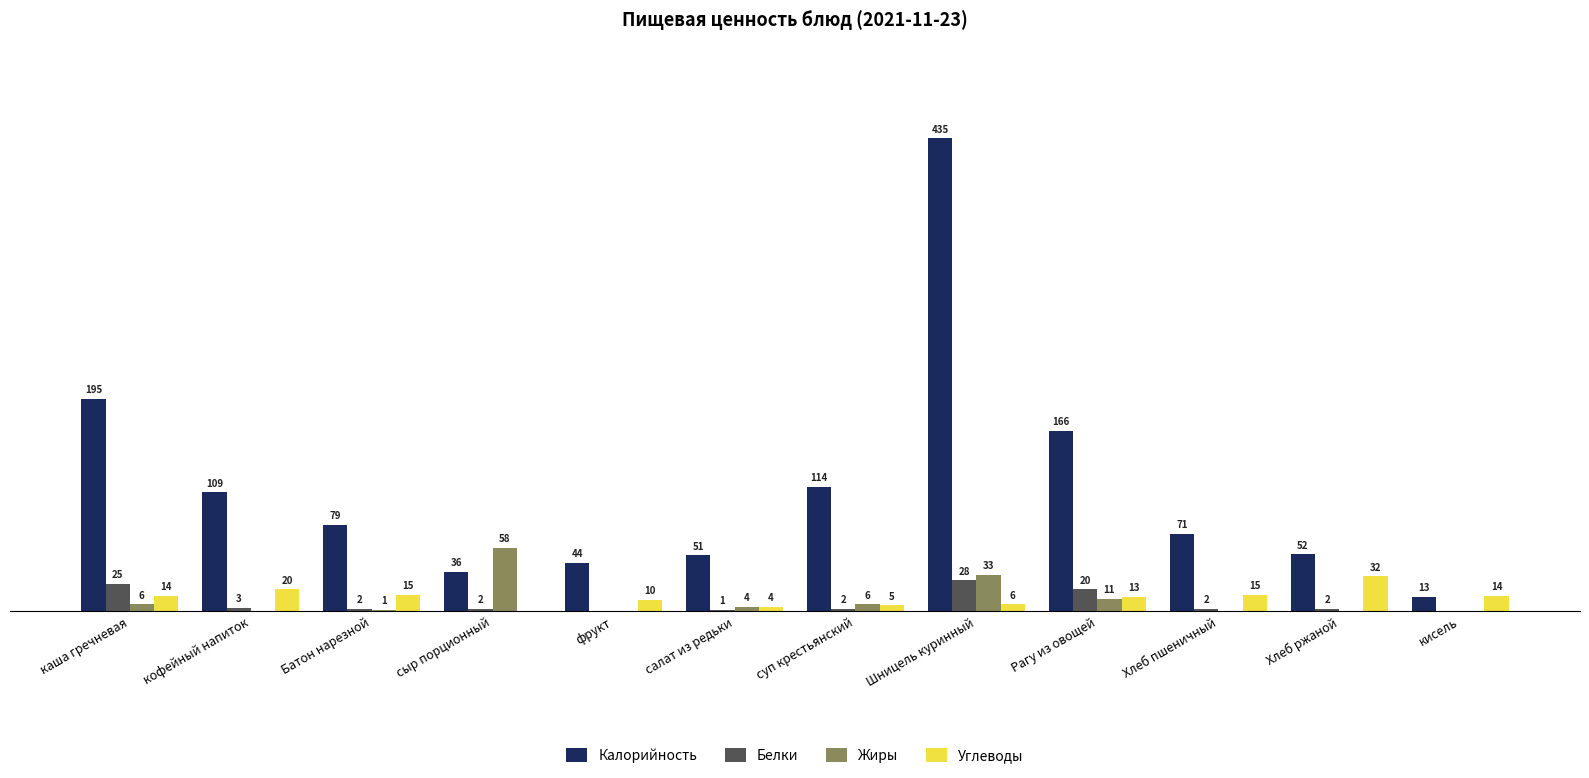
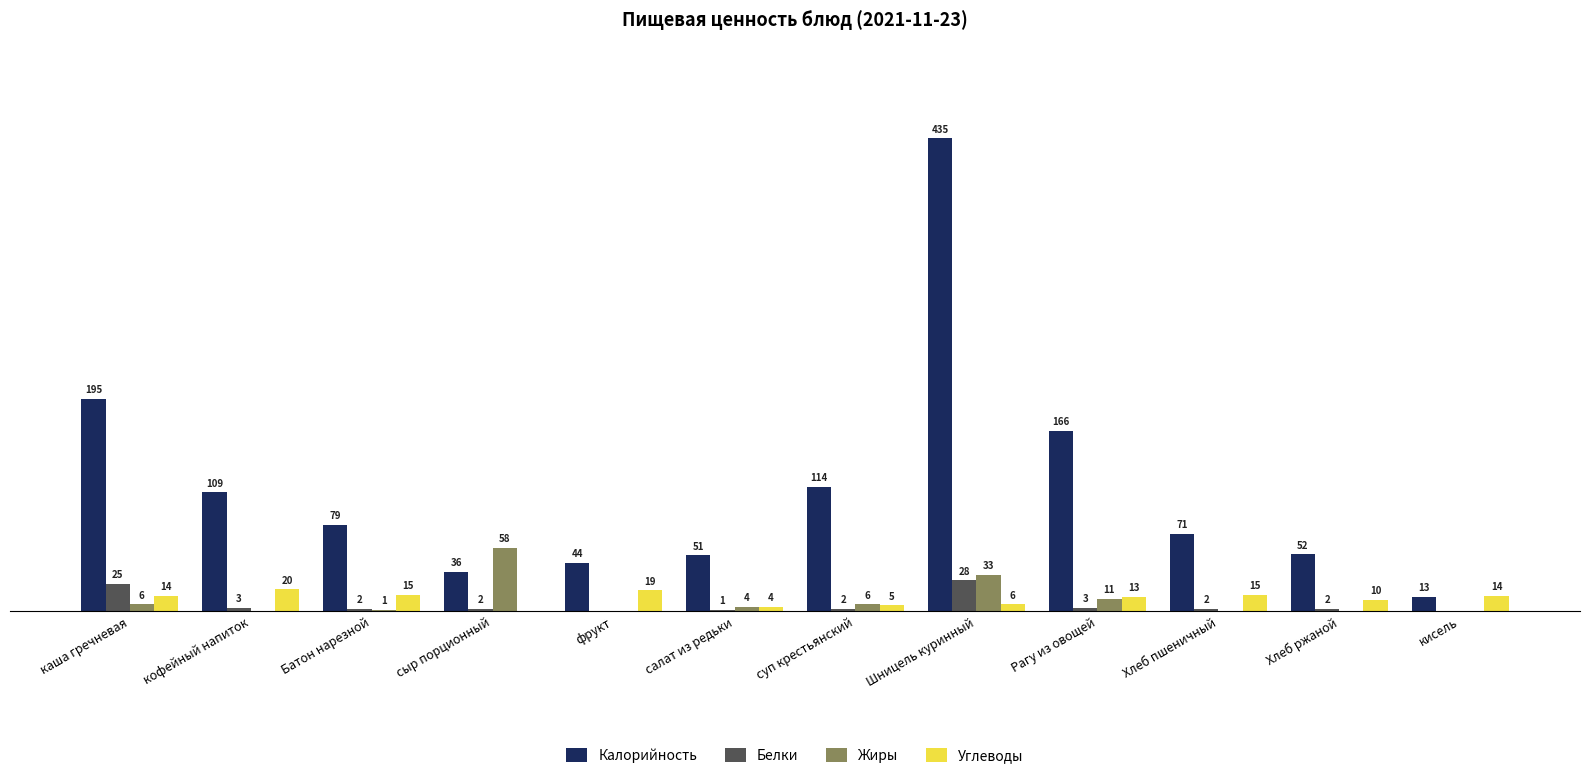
Углеводы, фрукт: 10 -> 19
Белки, Рагу из овощей: 20 -> 3
Углеводы, Хлеб ржаной: 32 -> 10
